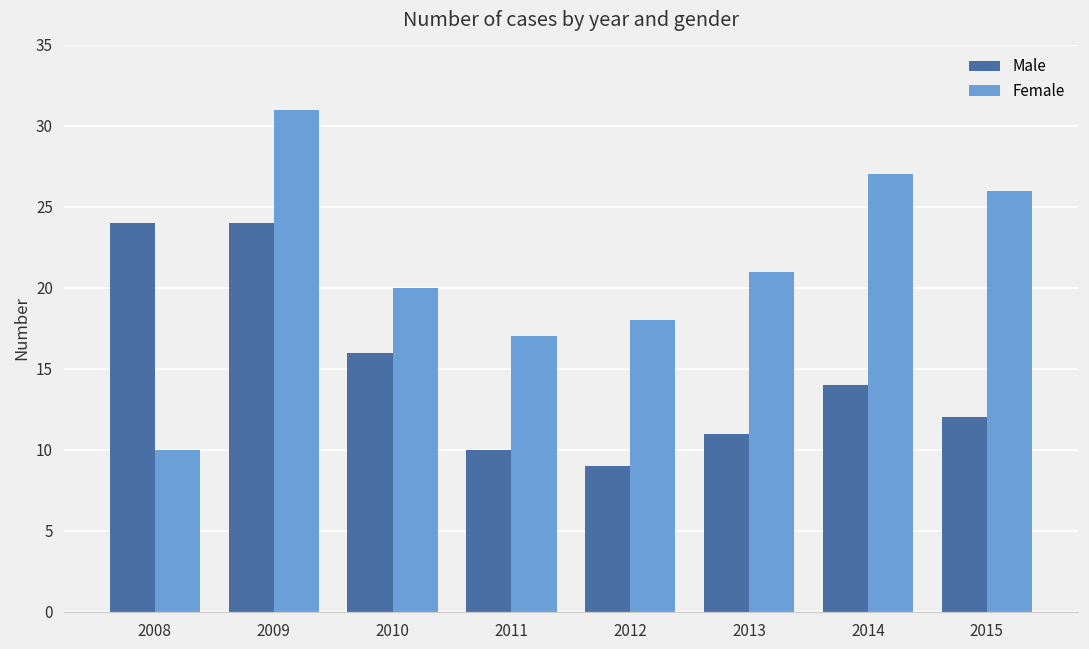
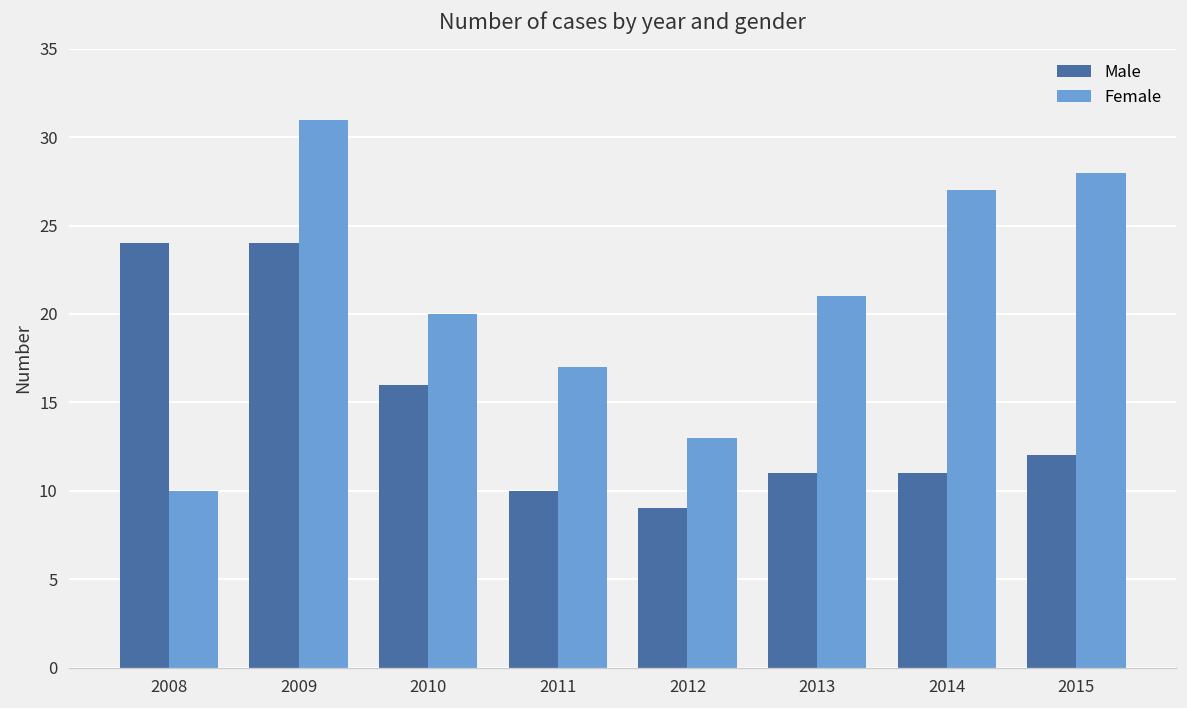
Female, 2012: 18 -> 13
Male, 2014: 14 -> 11
Female, 2015: 26 -> 28
